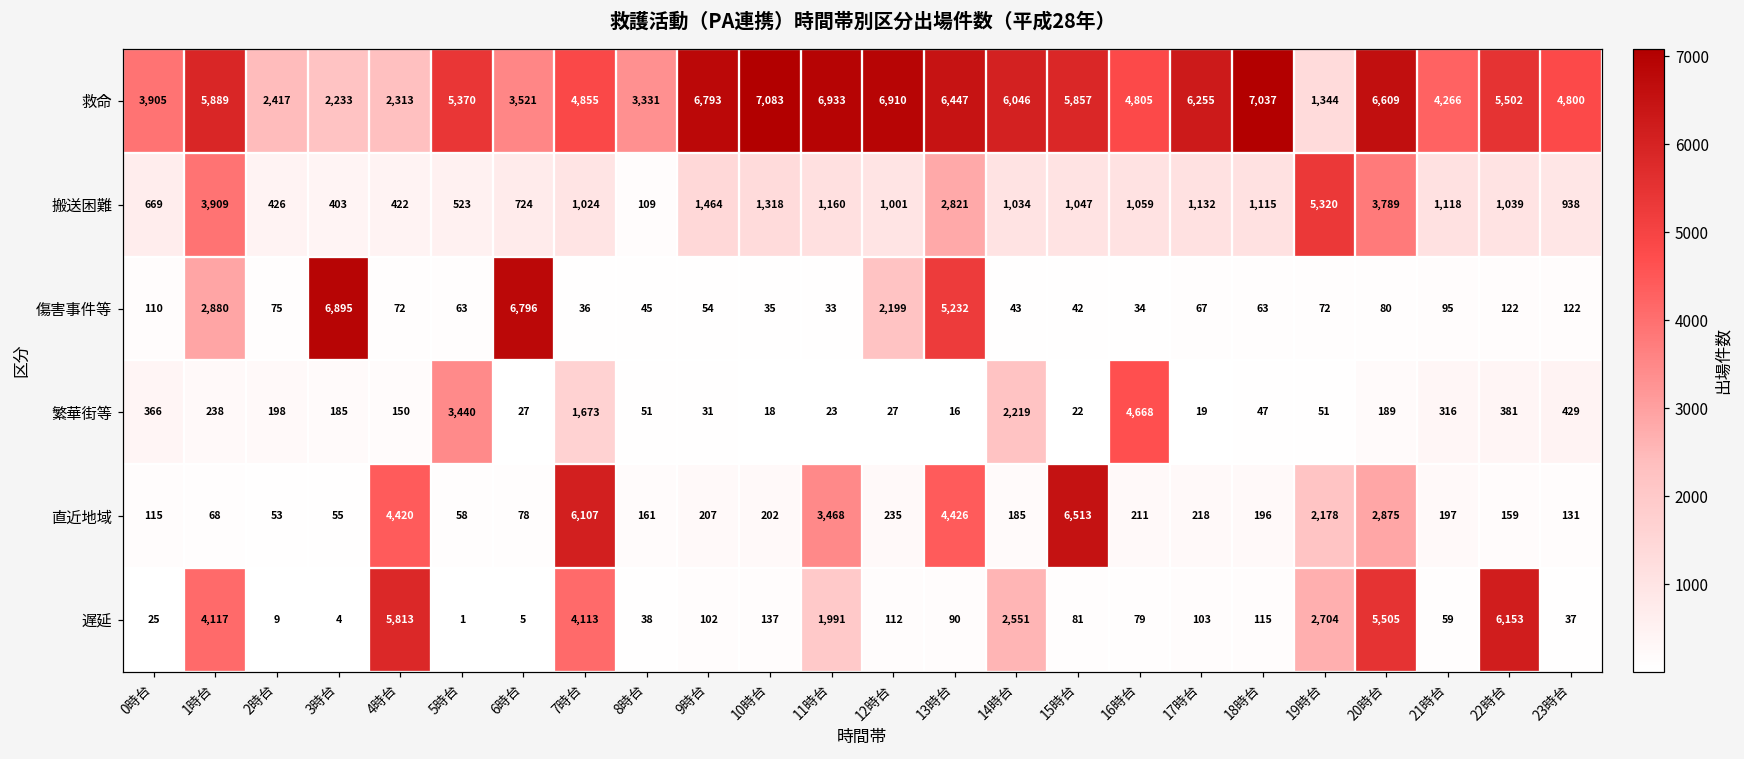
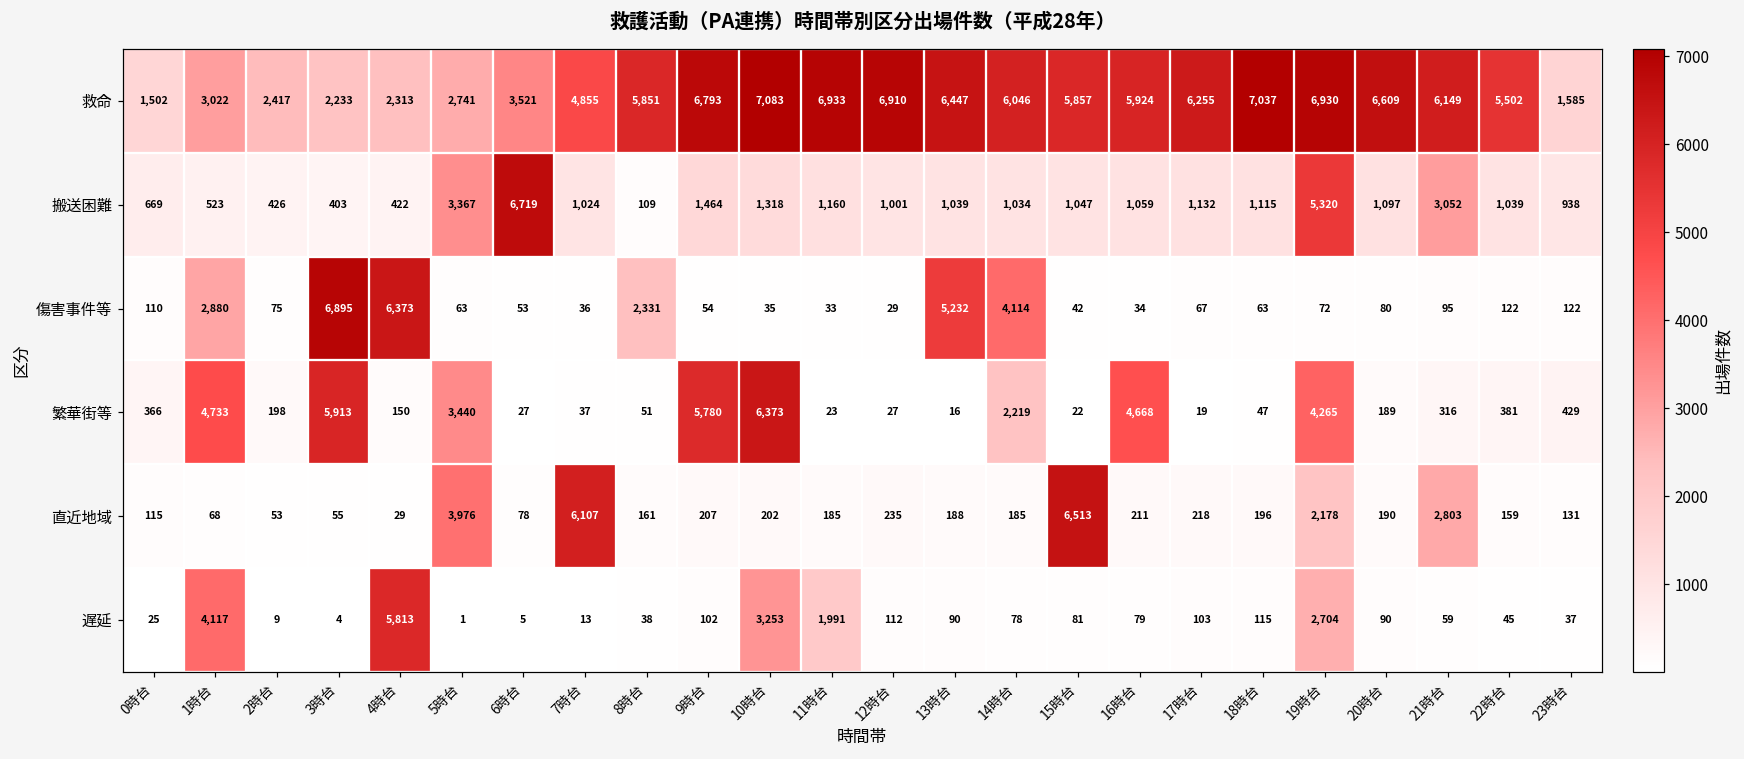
救命, 0時台: 3,905 -> 1,502
救命, 1時台: 5,889 -> 3,022
救命, 5時台: 5,370 -> 2,741
救命, 8時台: 3,331 -> 5,851
救命, 16時台: 4,805 -> 5,924
救命, 19時台: 1,344 -> 6,930
救命, 21時台: 4,266 -> 6,149
救命, 23時台: 4,800 -> 1,585
搬送困難, 1時台: 3,909 -> 523
搬送困難, 5時台: 523 -> 3,367
搬送困難, 6時台: 724 -> 6,719
搬送困難, 13時台: 2,821 -> 1,039
搬送困難, 20時台: 3,789 -> 1,097
搬送困難, 21時台: 1,118 -> 3,052
傷害事件等, 4時台: 72 -> 6,373
傷害事件等, 6時台: 6,796 -> 53
傷害事件等, 8時台: 45 -> 2,331
傷害事件等, 12時台: 2,199 -> 29
傷害事件等, 14時台: 43 -> 4,114
繁華街等, 1時台: 238 -> 4,733
繁華街等, 3時台: 185 -> 5,913
繁華街等, 7時台: 1,673 -> 37
繁華街等, 9時台: 31 -> 5,780
繁華街等, 10時台: 18 -> 6,373
繁華街等, 19時台: 51 -> 4,265
直近地域, 4時台: 4,420 -> 29
直近地域, 5時台: 58 -> 3,976
直近地域, 11時台: 3,468 -> 185
直近地域, 13時台: 4,426 -> 188
直近地域, 20時台: 2,875 -> 190
直近地域, 21時台: 197 -> 2,803
遅延, 7時台: 4,113 -> 13
遅延, 10時台: 137 -> 3,253
遅延, 14時台: 2,551 -> 78
遅延, 20時台: 5,505 -> 90
遅延, 22時台: 6,153 -> 45
